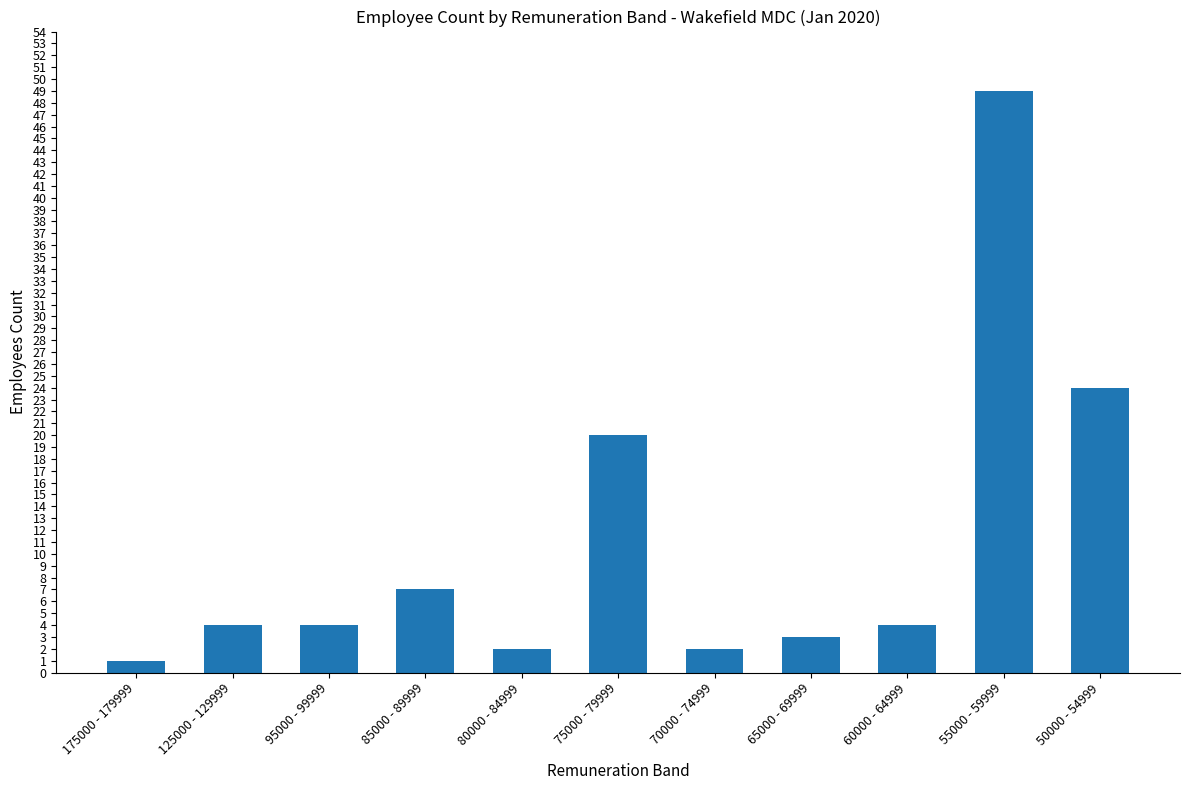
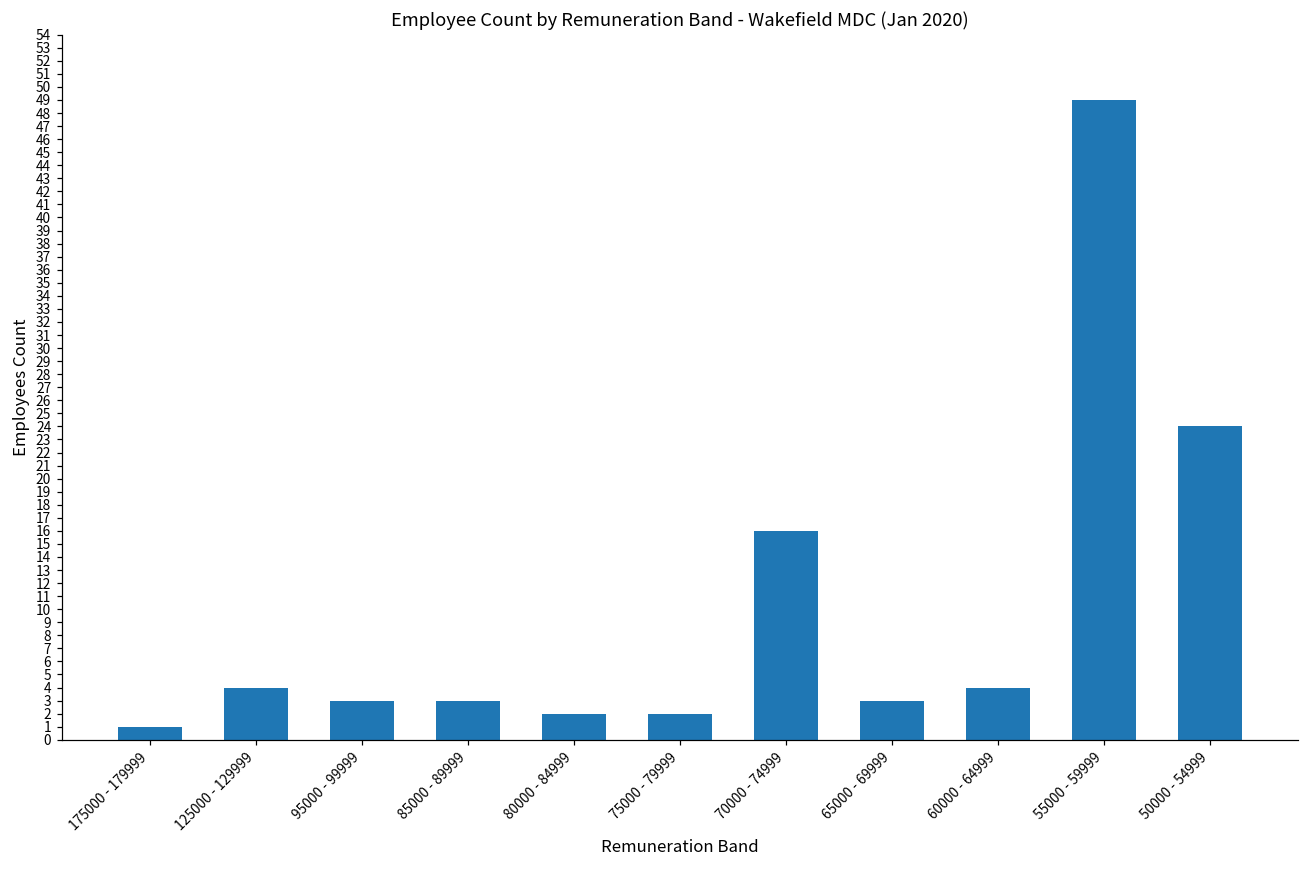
95000 - 99999: 4 -> 3
85000 - 89999: 7 -> 3
75000 - 79999: 20 -> 2
70000 - 74999: 2 -> 16
